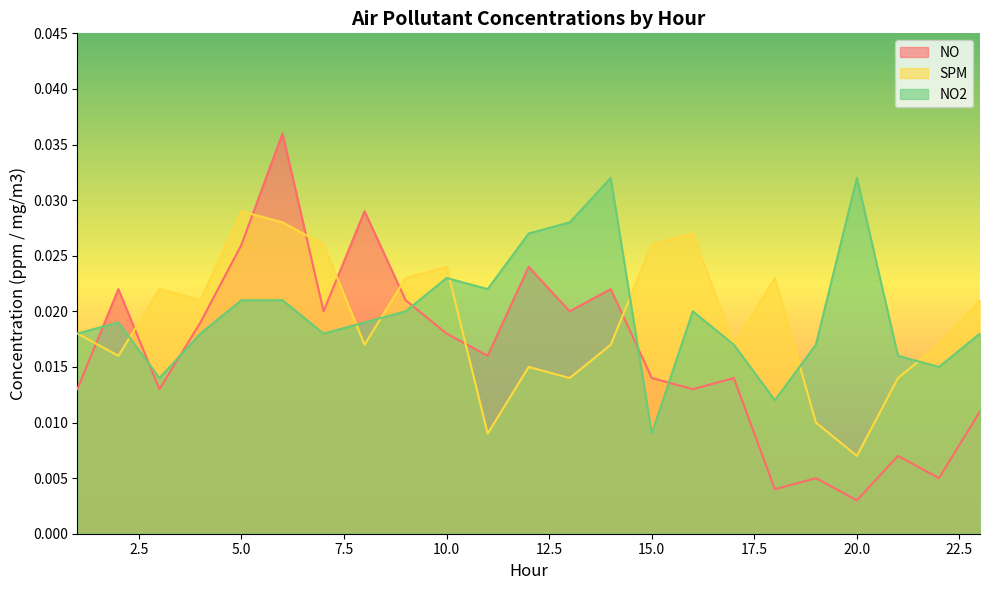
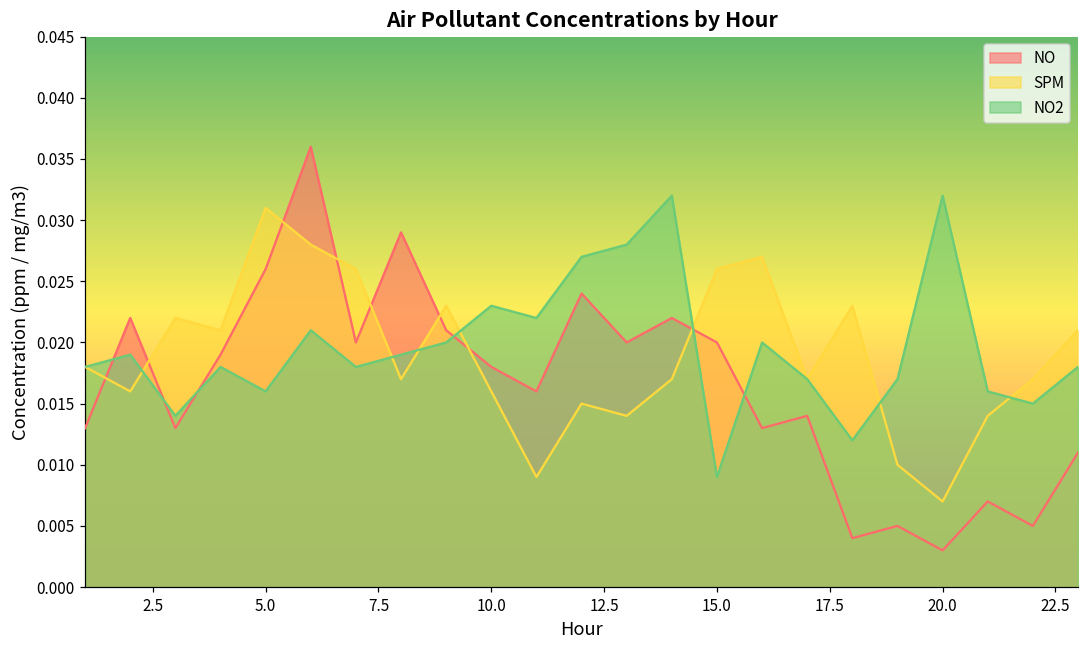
SPM, 5.0: 0.029 -> 0.031
NO2, 5.0: 0.021 -> 0.016
SPM, 10.0: 0.024 -> 0.016
NO, 15.0: 0.014 -> 0.020
